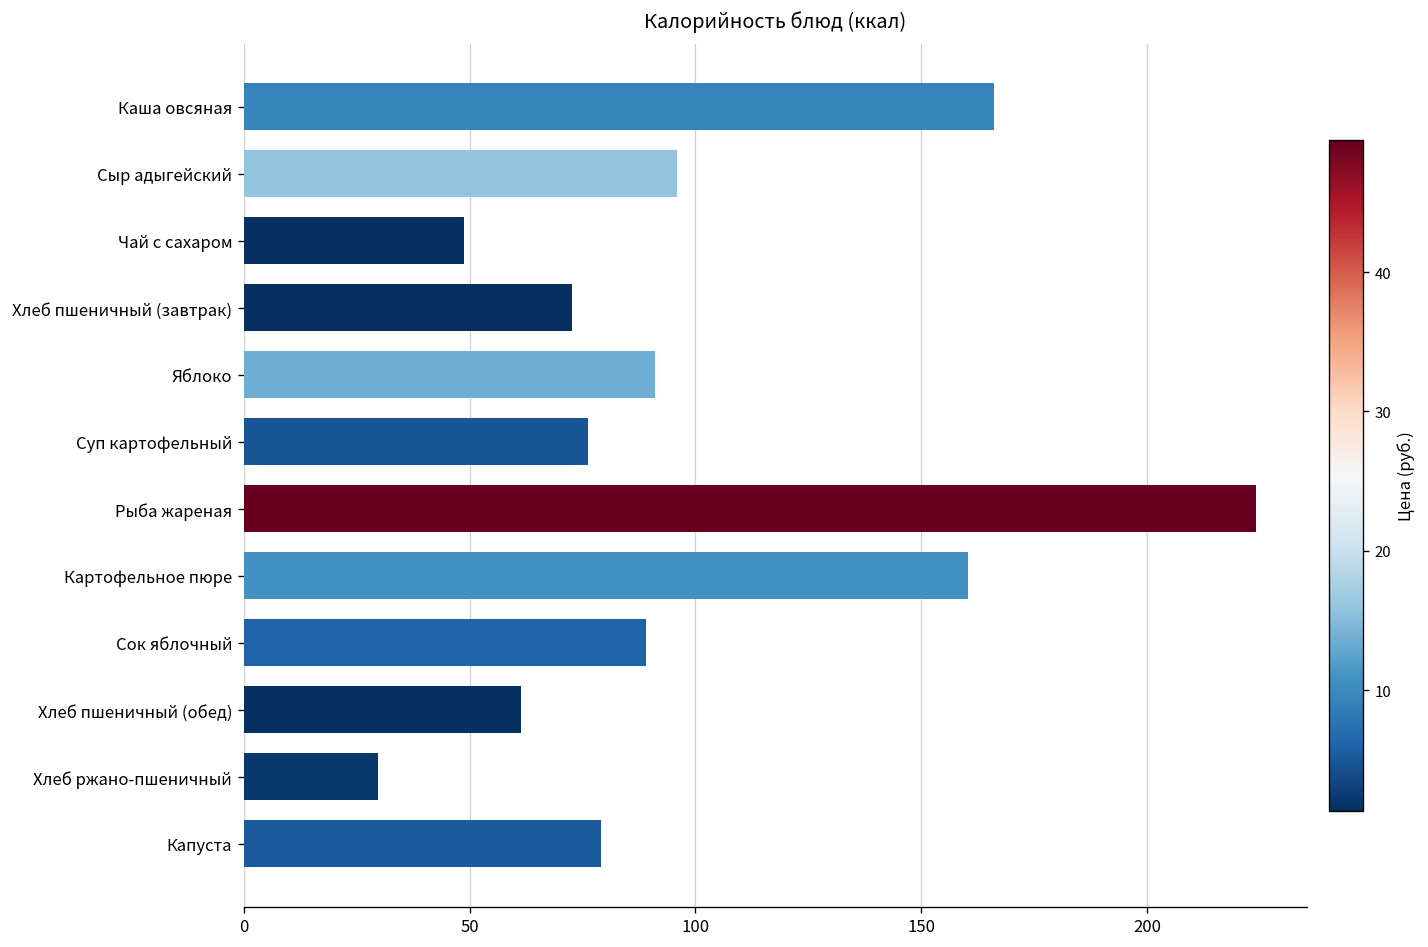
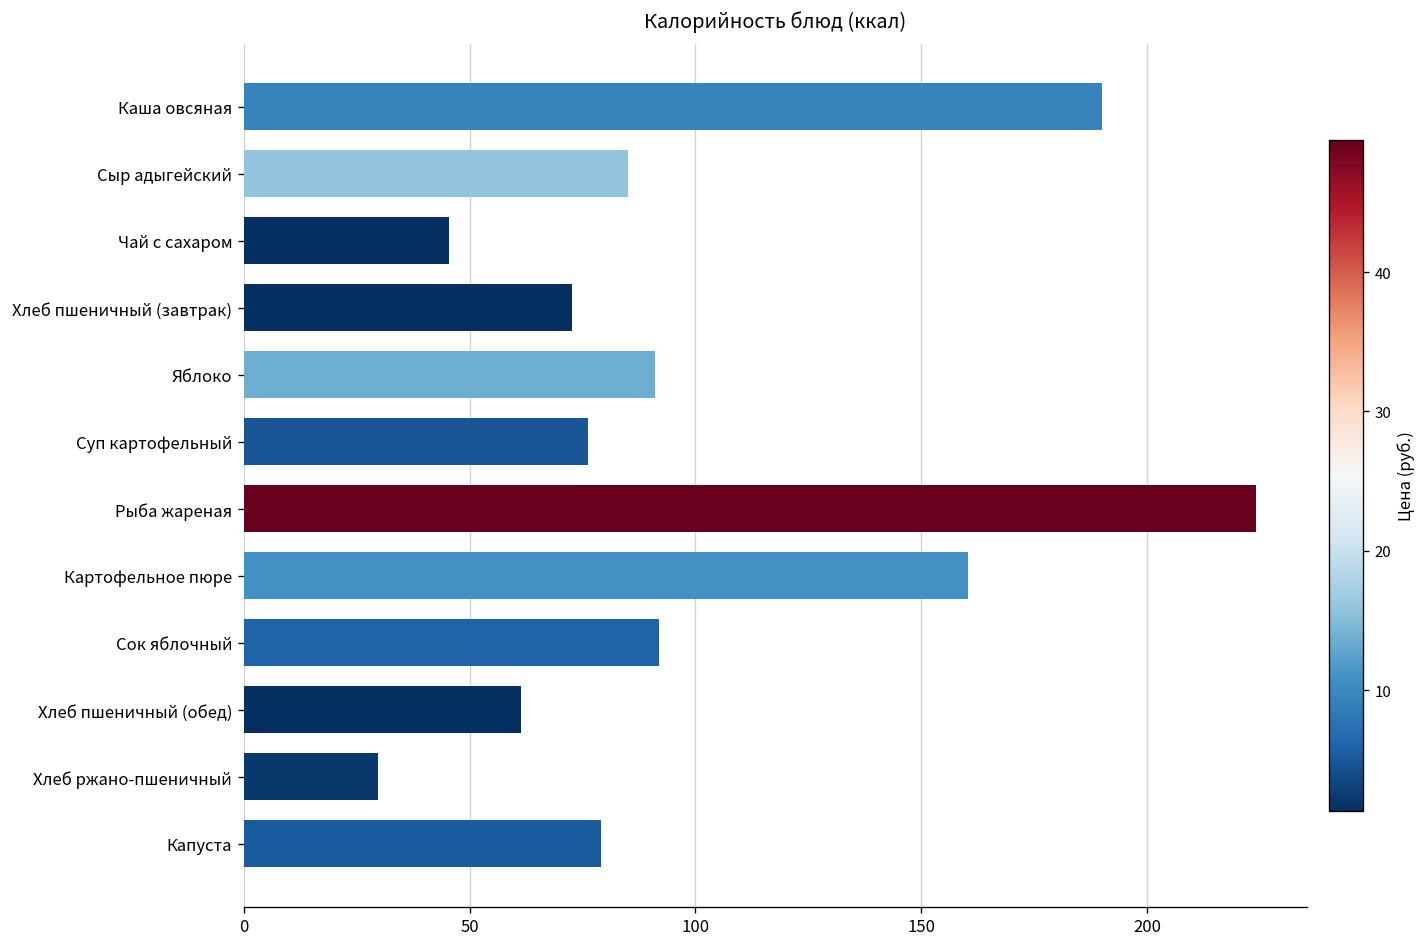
Каша овсяная: 166 -> 190
Сыр адыгейский: 96 -> 85
Чай с сахаром: 49 -> 45
Сок яблочный: 89 -> 92
